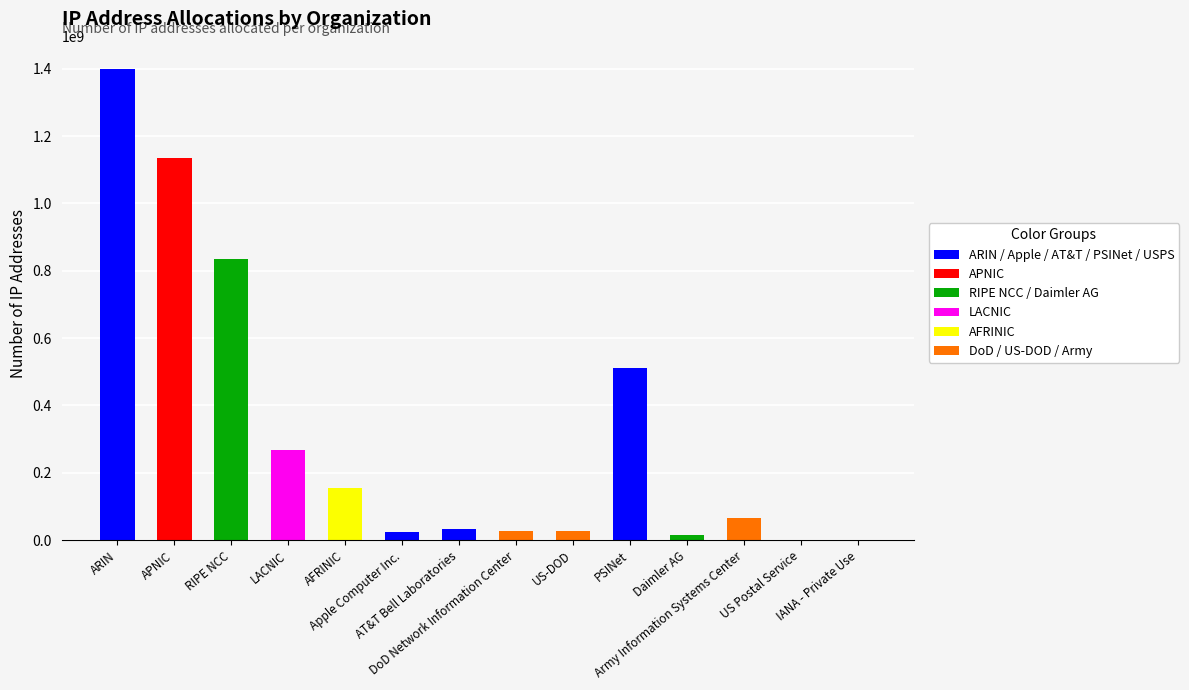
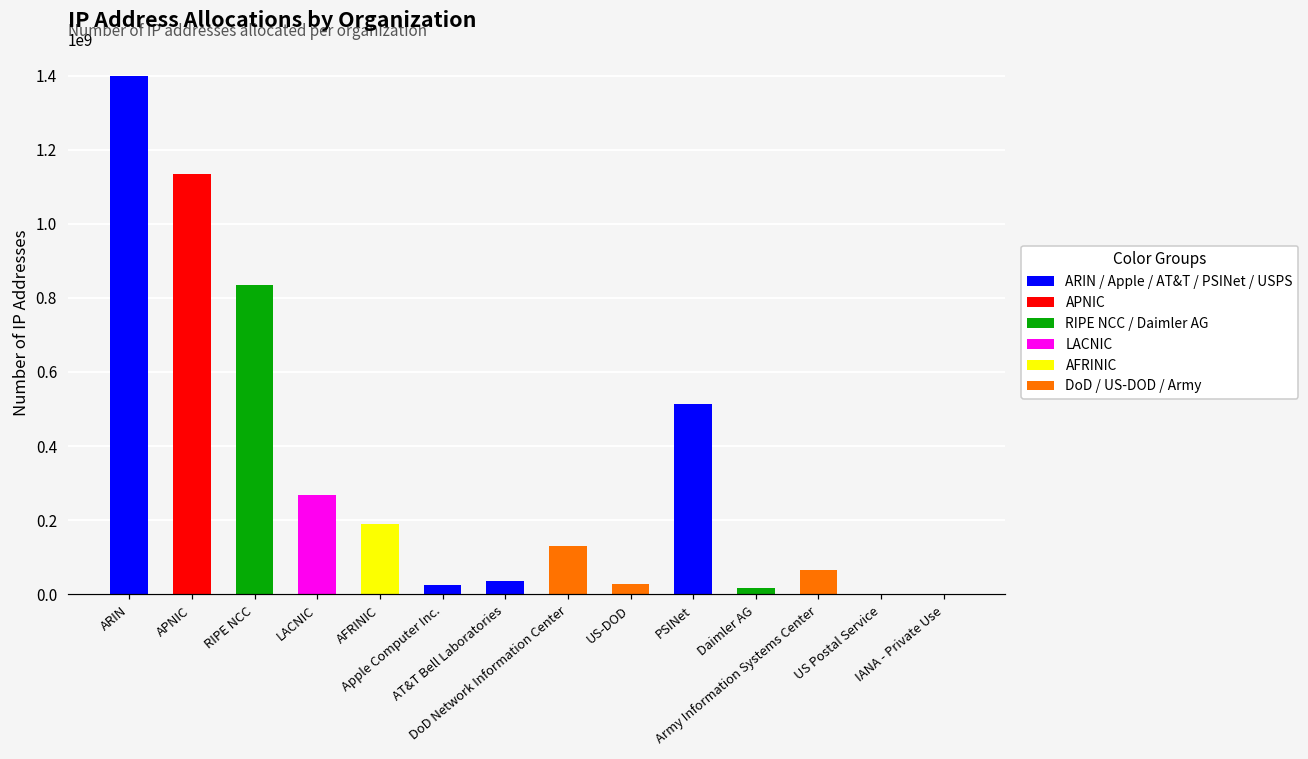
AFRINIC: 150000000 -> 190000000
DoD Network Information Center: 30000000 -> 130000000
